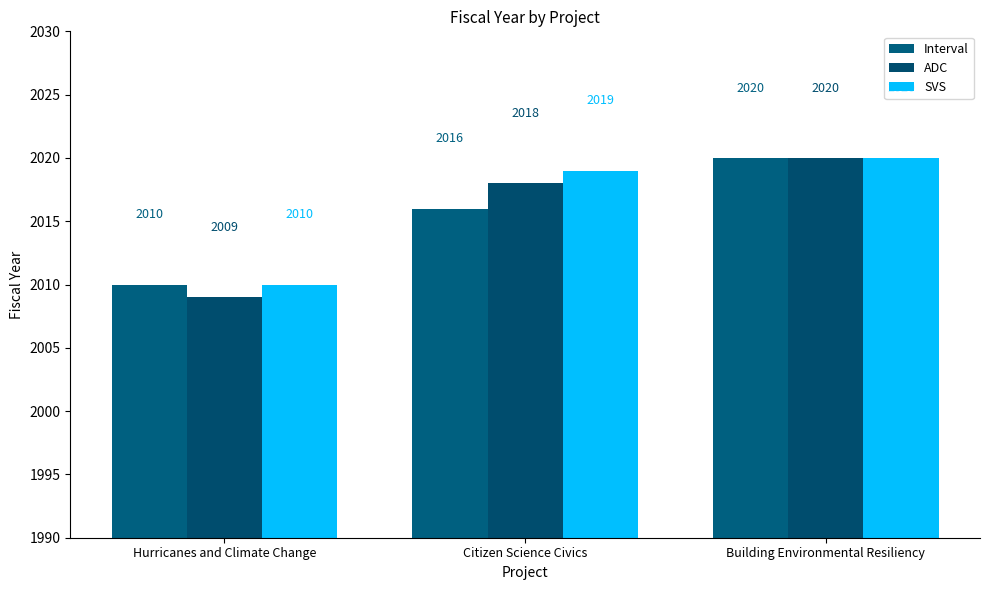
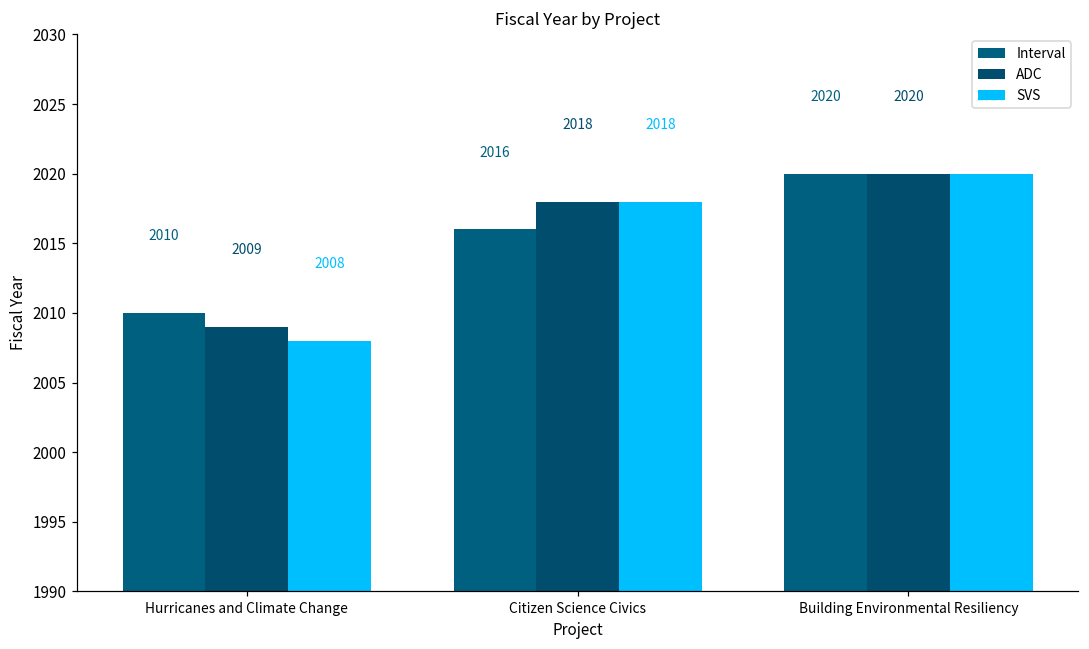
SVS, Hurricanes and Climate Change: 2010 -> 2008
SVS, Citizen Science Civics: 2019 -> 2018
